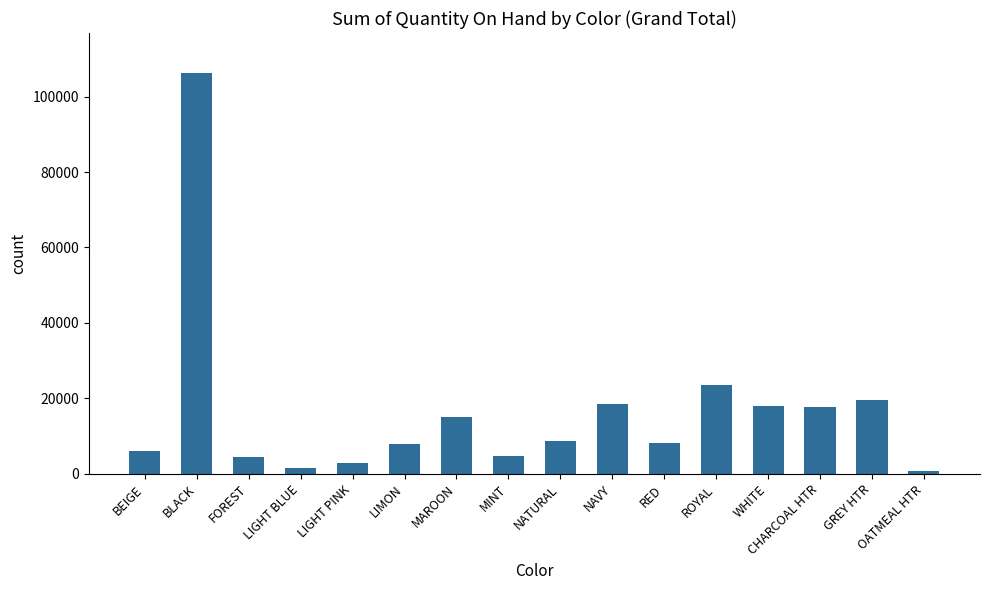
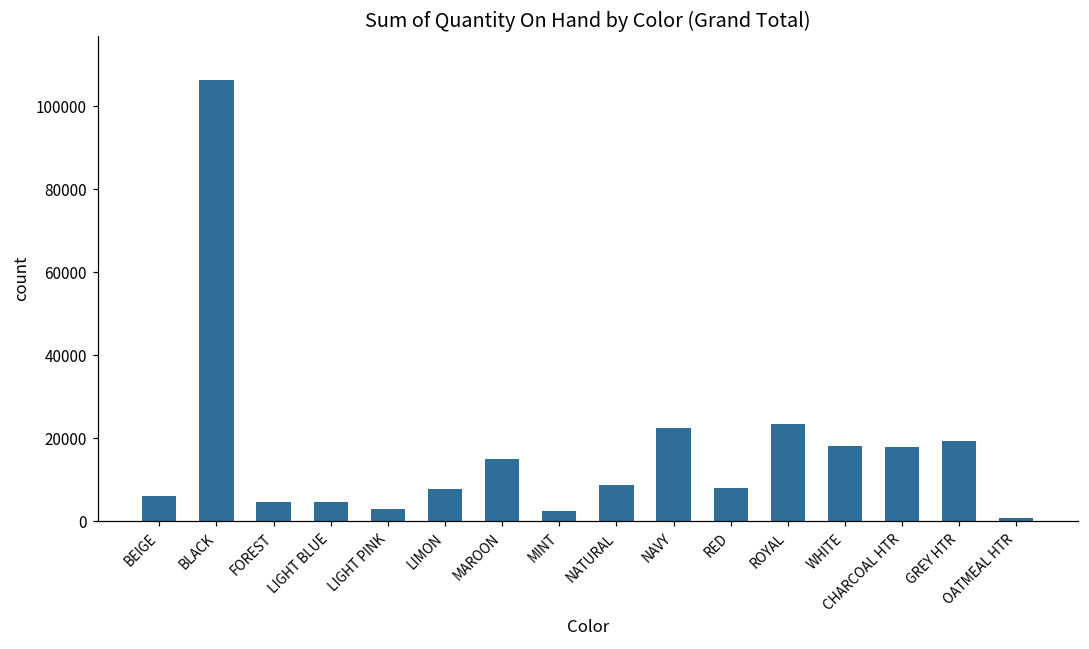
LIGHT BLUE: 1000 -> 5000
MINT: 5000 -> 2000
NAVY: 19000 -> 23000
